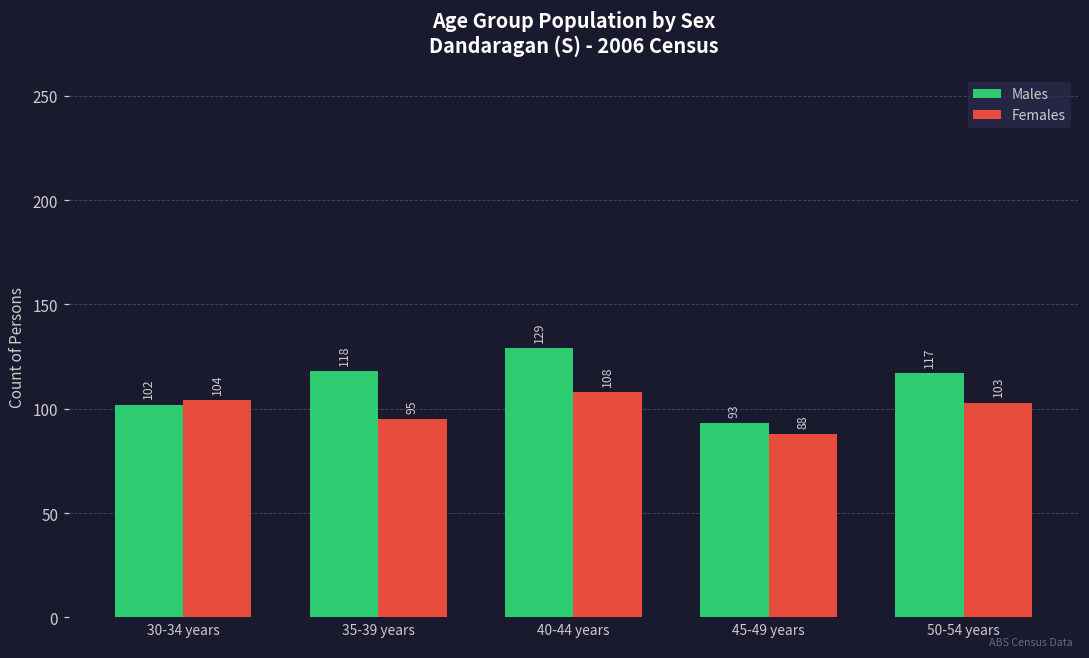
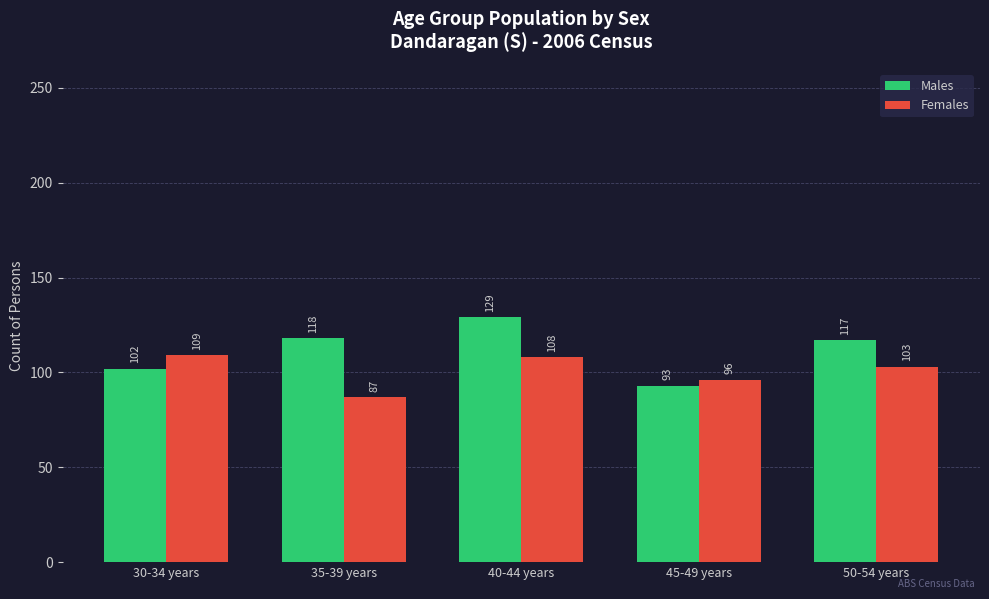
Females, 30-34 years: 104 -> 109
Females, 35-39 years: 95 -> 87
Females, 45-49 years: 88 -> 96
